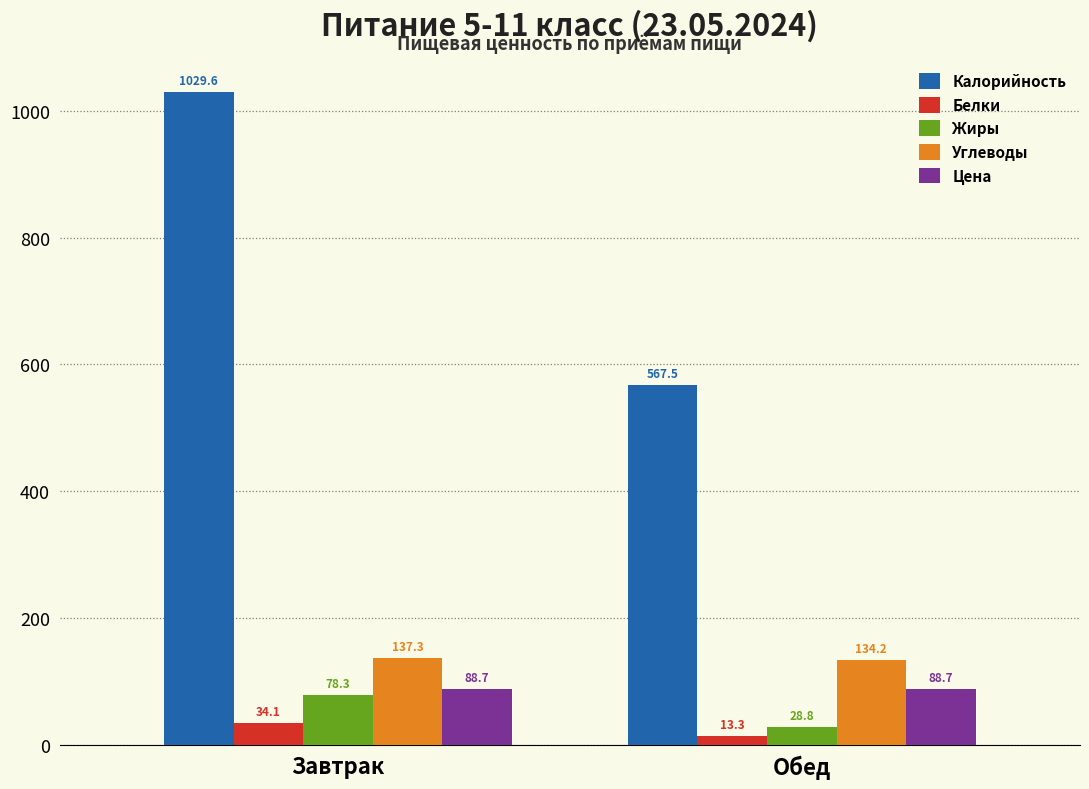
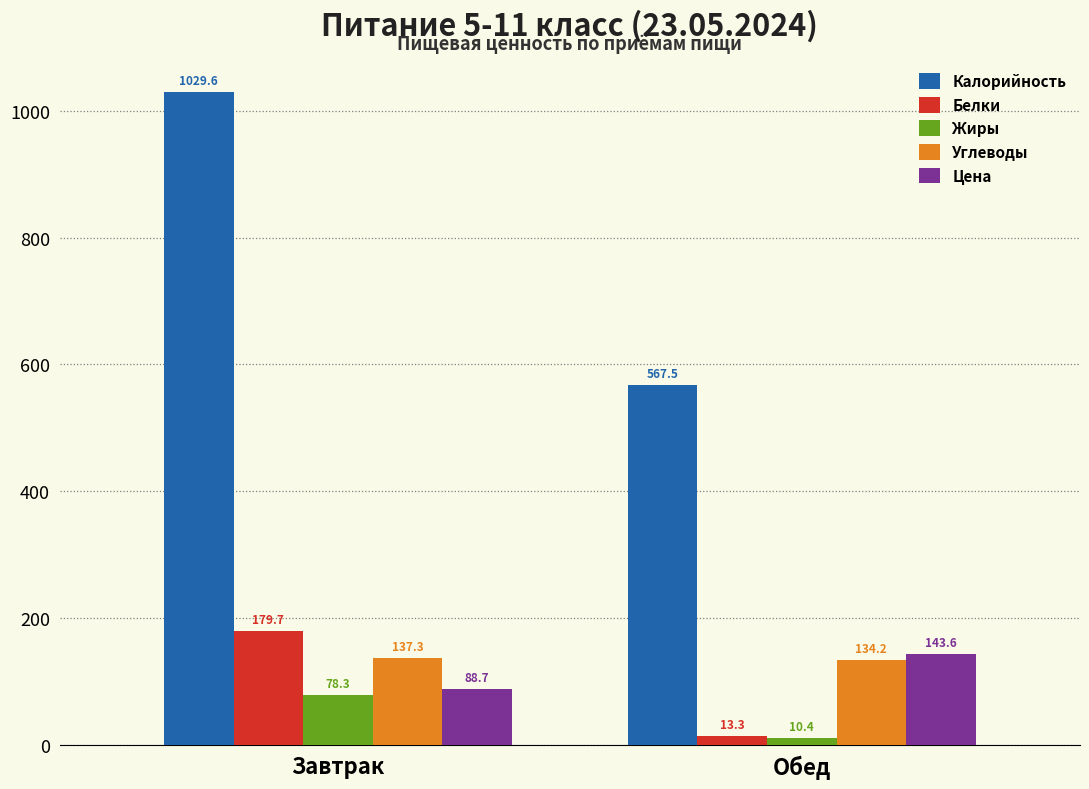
Белки, Завтрак: 34.1 -> 179.7
Жиры, Обед: 28.8 -> 10.4
Цена, Обед: 88.7 -> 143.6
